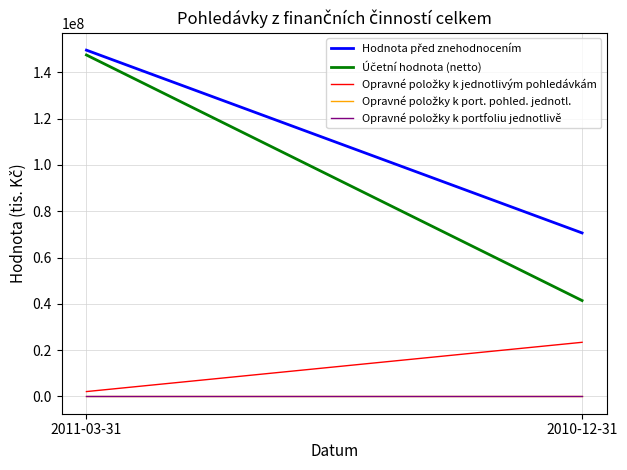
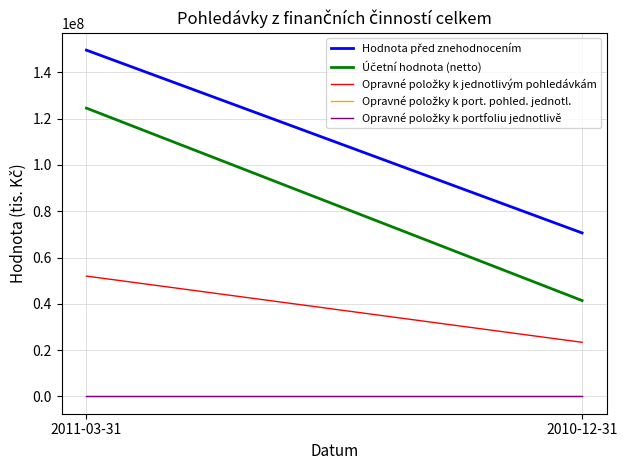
Účetní hodnota (netto), 2011-03-31: 148000000 -> 125000000
Opravné položky k jednotlivým pohledávkám, 2011-03-31: 2000000 -> 52000000
